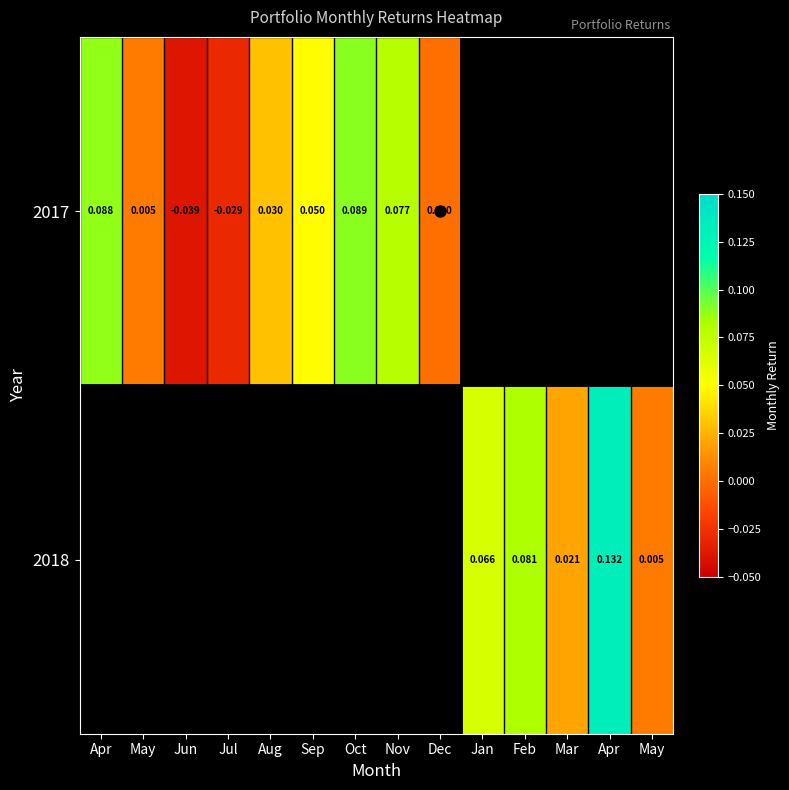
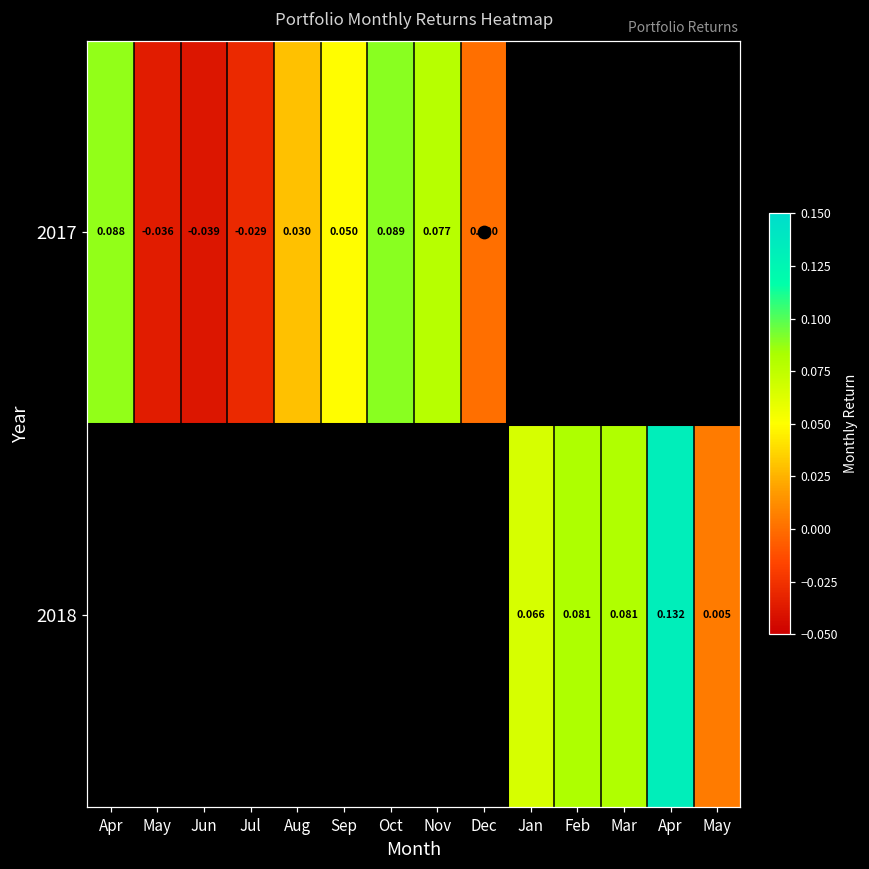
2017, May: 0.005 -> -0.036
2018, Mar: 0.021 -> 0.081
